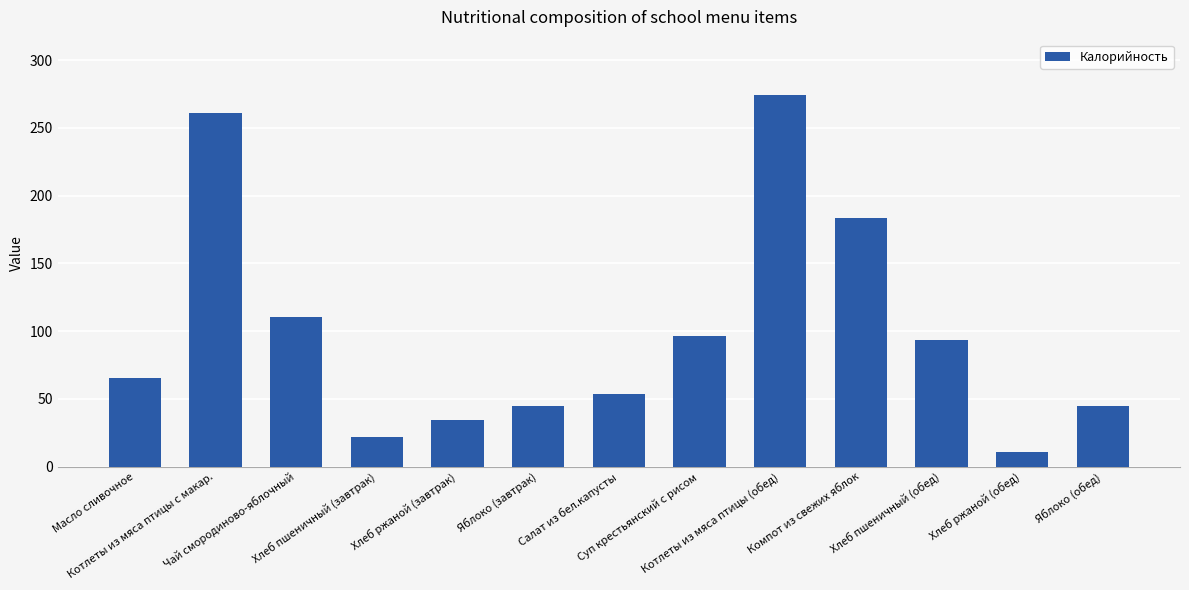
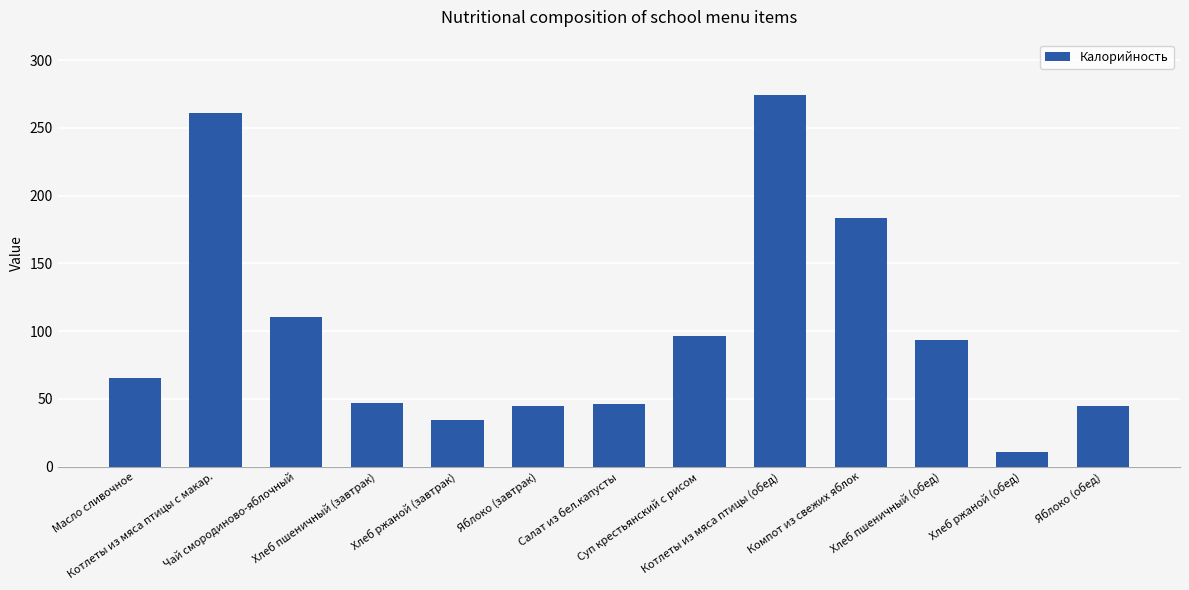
Хлеб пшеничный (завтрак): 22 -> 47
Салат из бел.капусты: 54 -> 46
